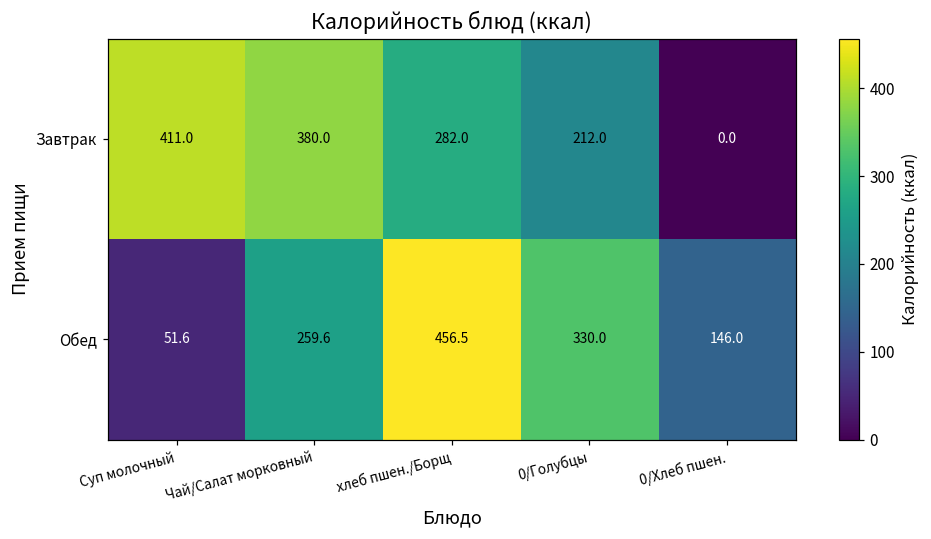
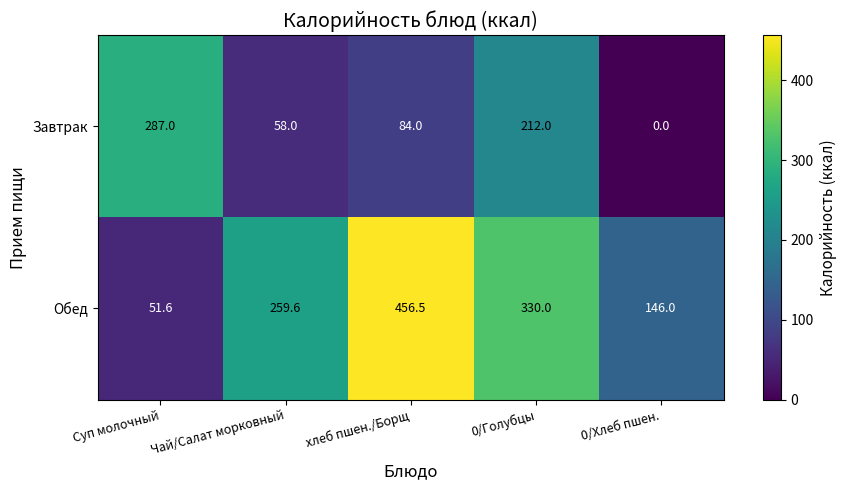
Завтрак, Суп молочный: 411.0 -> 287.0
Завтрак, Чай/Салат морковный: 380.0 -> 58.0
Завтрак, хлеб пшен./Борщ: 282.0 -> 84.0
